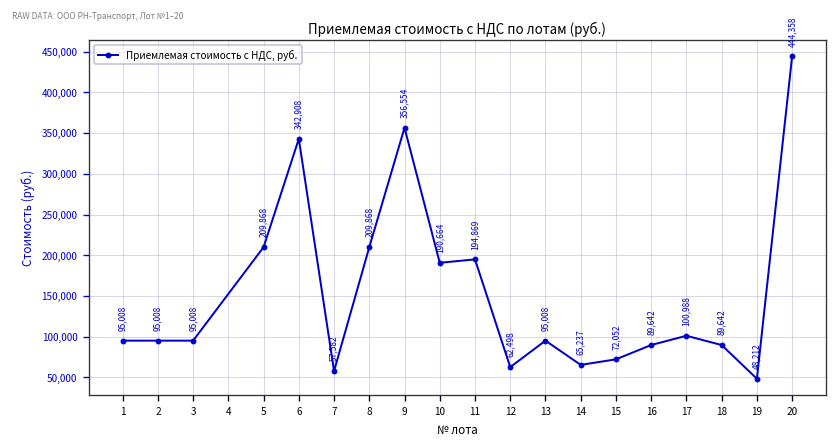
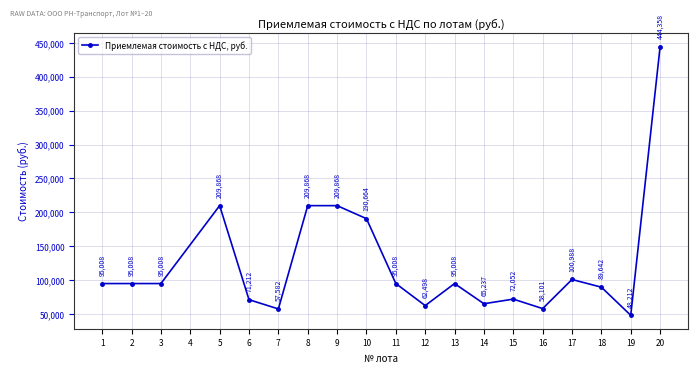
6: 342,908 -> 71,212
9: 356,554 -> 209,868
11: 194,869 -> 95,008
16: 89,642 -> 58,101
